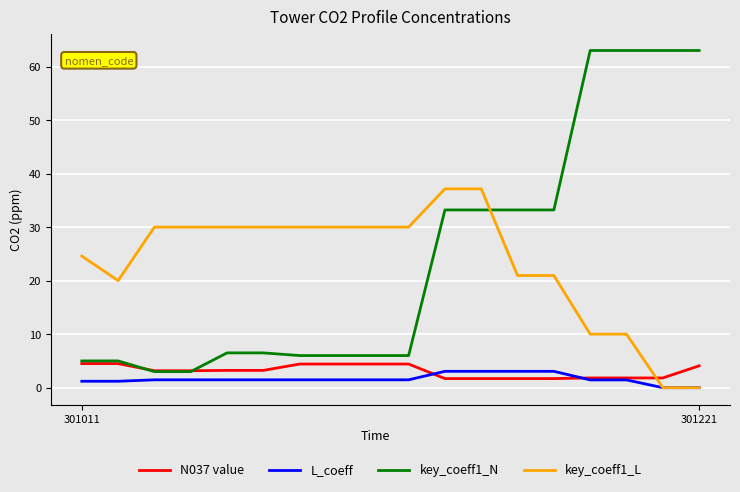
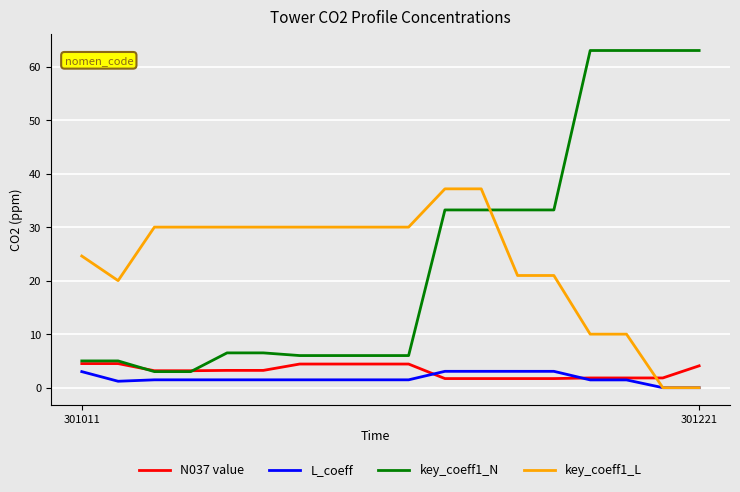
L_coeff, 301011: 1 -> 3
